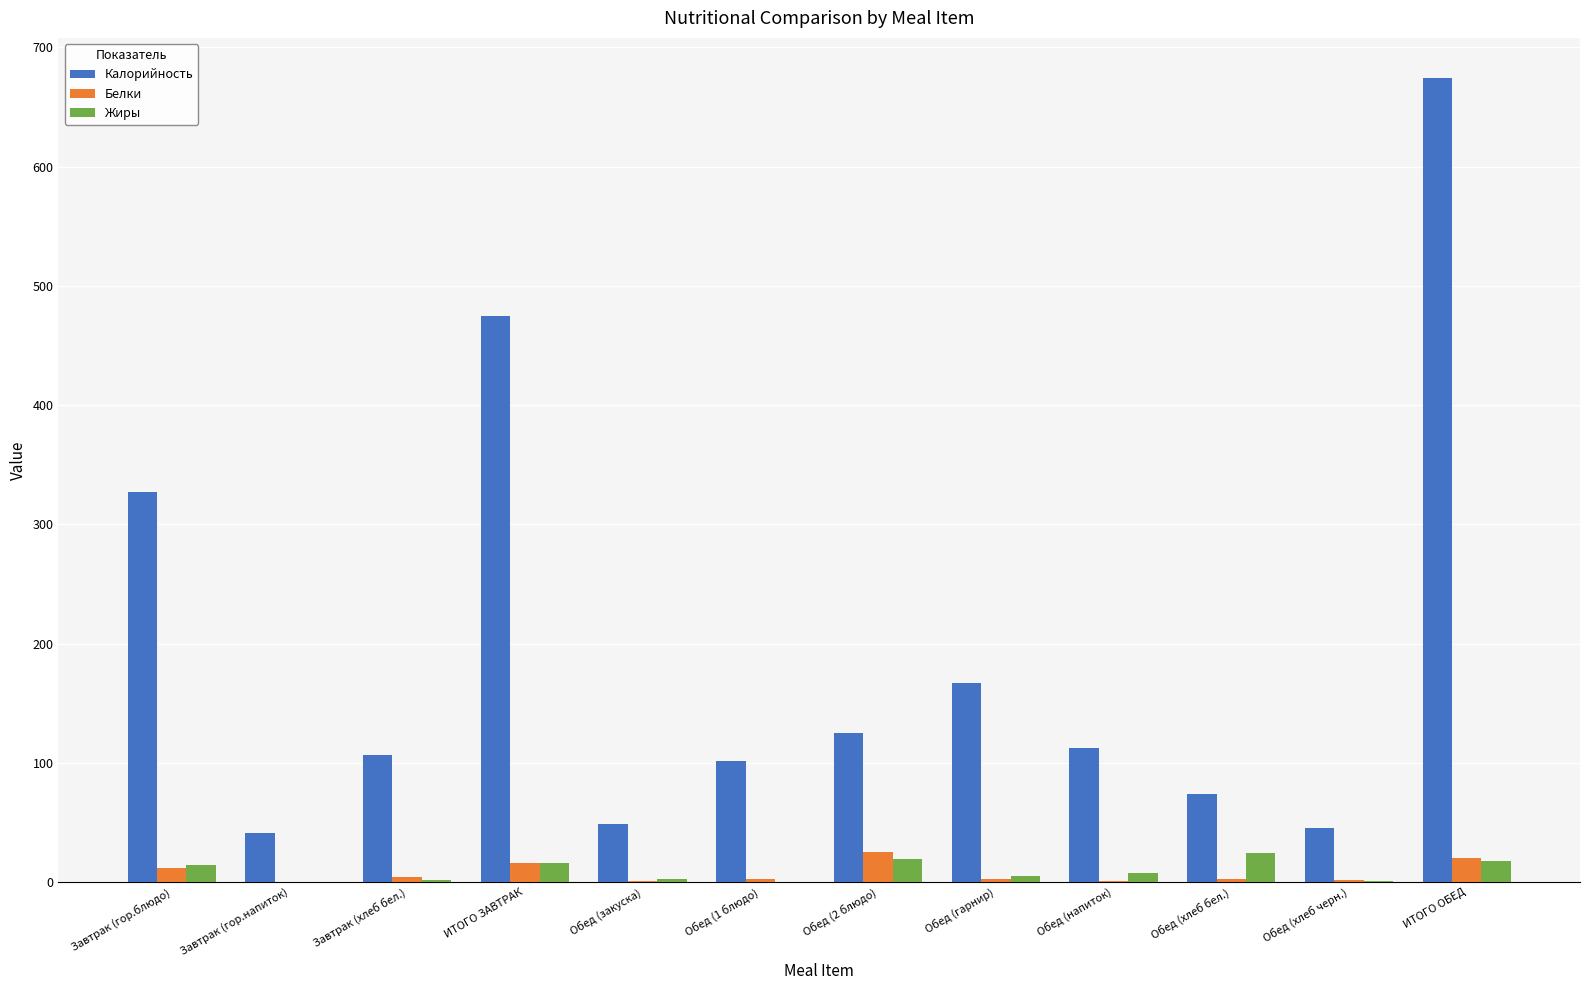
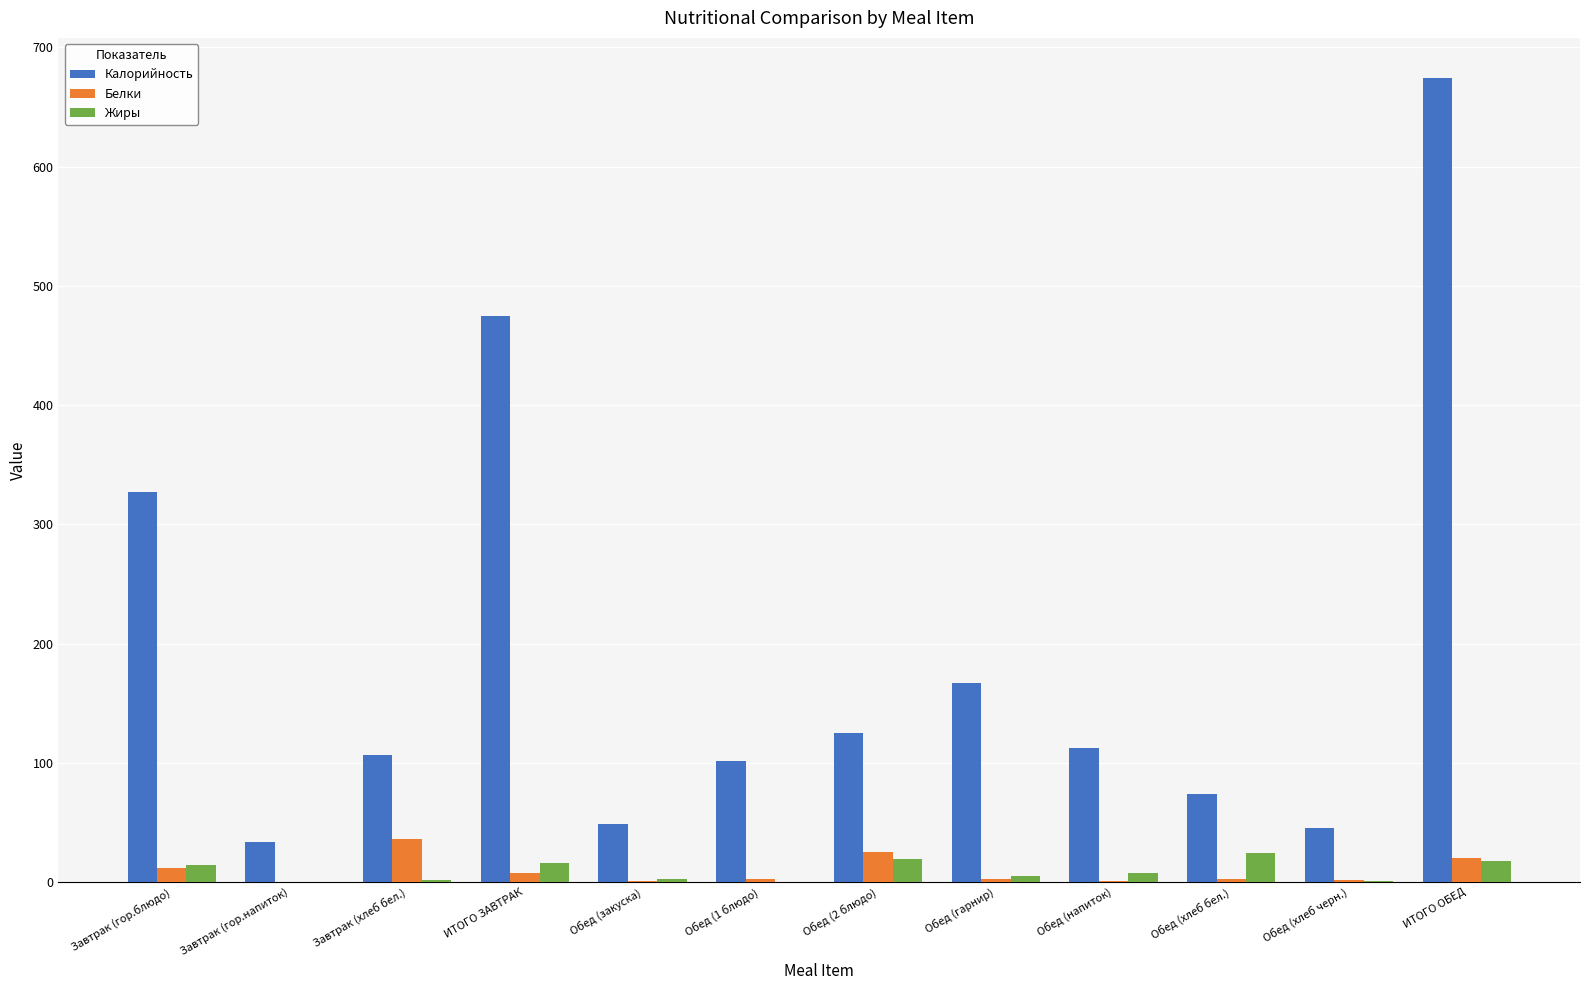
Калорийность, Завтрак (гор.напиток): 41 -> 34
Белки, Завтрак (хлеб бел.): 4 -> 36
Белки, ИТОГО ЗАВТРАК: 16 -> 8
